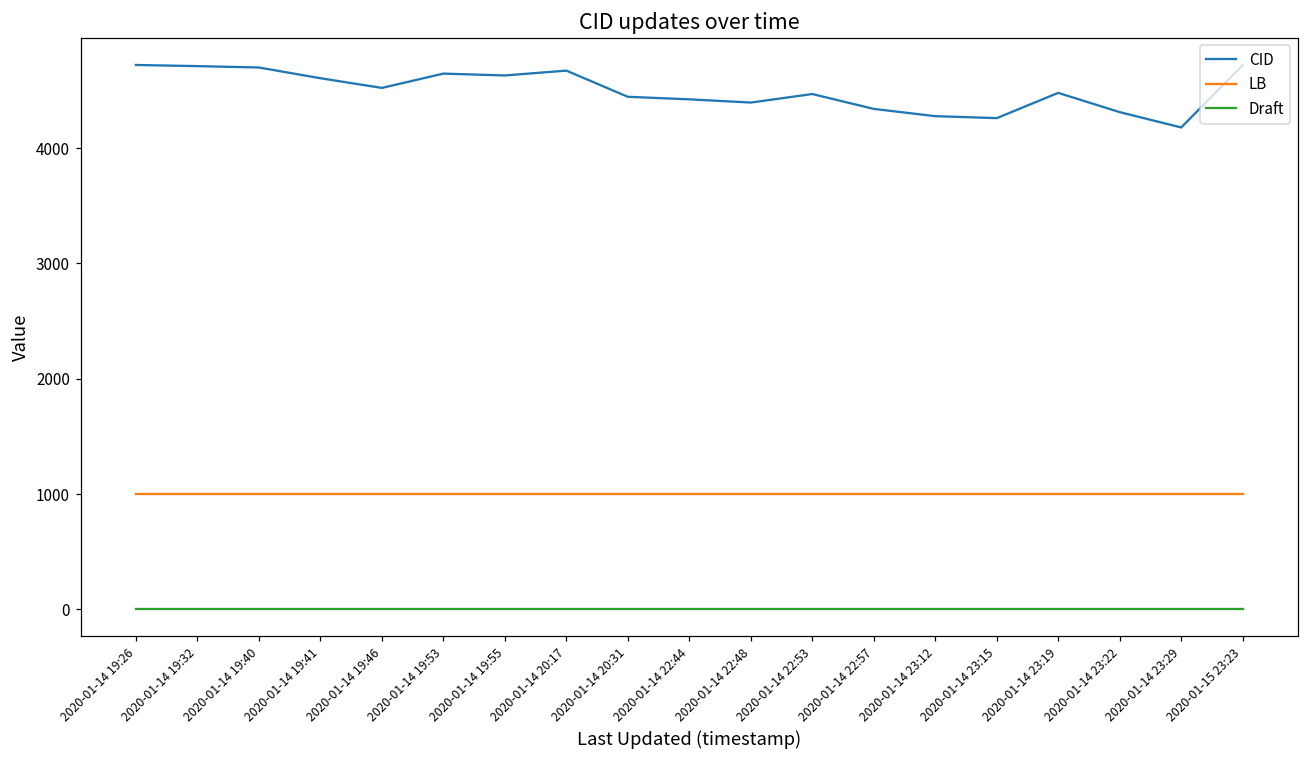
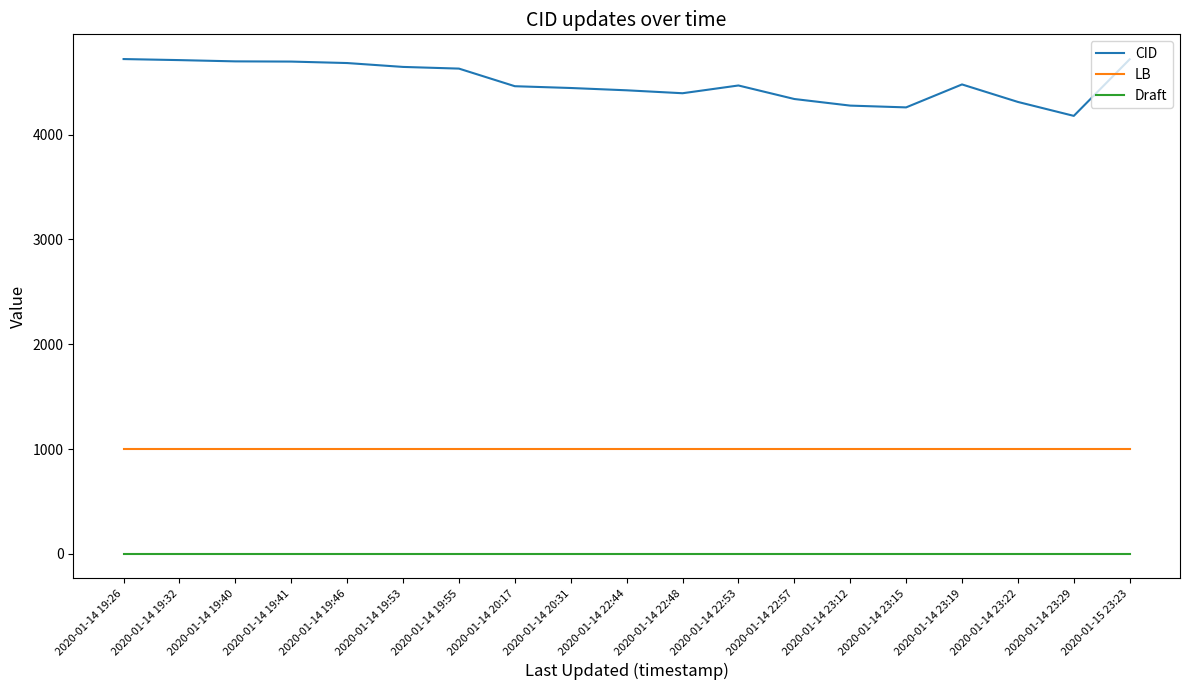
CID, 2020-01-14 19:41: 4610 -> 4700
CID, 2020-01-14 19:46: 4520 -> 4680
CID, 2020-01-14 20:17: 4670 -> 4460
